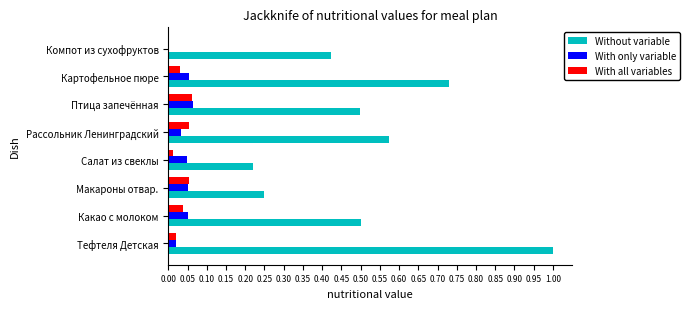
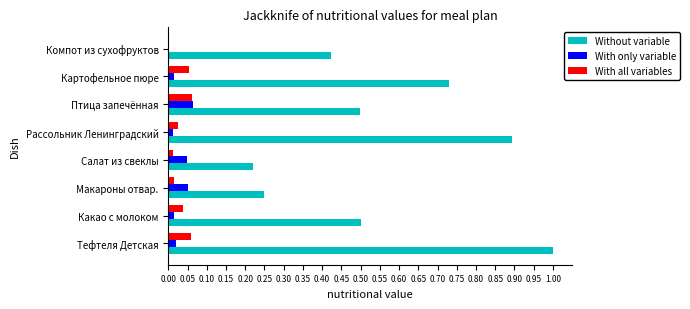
With all variables, Картофельное пюре: 0.03 -> 0.05
With only variable, Картофельное пюре: 0.05 -> 0.01
With all variables, Рассольник Ленинградский: 0.05 -> 0.03
With only variable, Рассольник Ленинградский: 0.03 -> 0.01
Without variable, Рассольник Ленинградский: 0.57 -> 0.89
With all variables, Макароны отвар.: 0.05 -> 0.01
With only variable, Какао с молоком: 0.05 -> 0.01
With all variables, Тефтеля Детская: 0.02 -> 0.06
